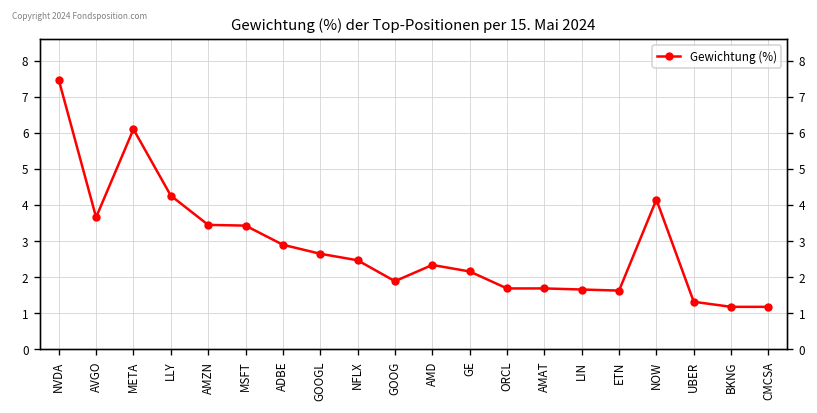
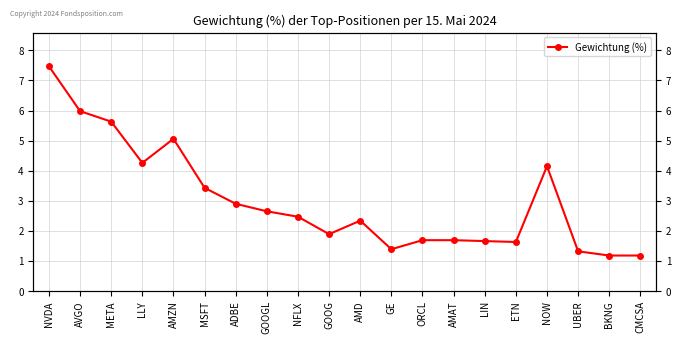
AVGO: 3.7 -> 6.0
META: 6.1 -> 5.6
AMZN: 3.5 -> 5.1
GE: 2.2 -> 1.4
